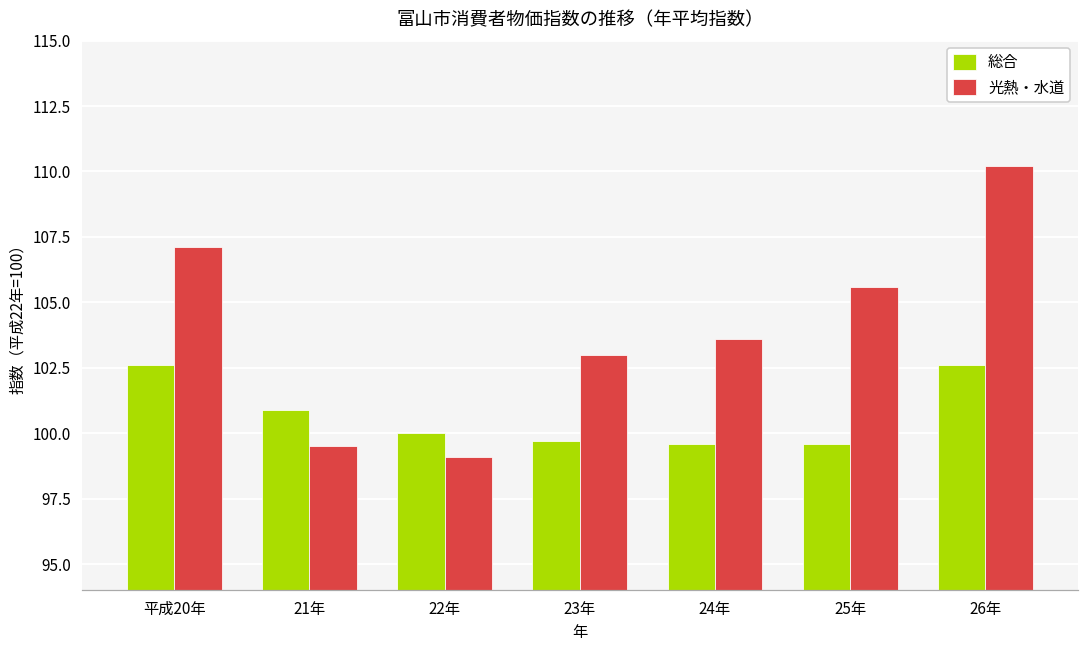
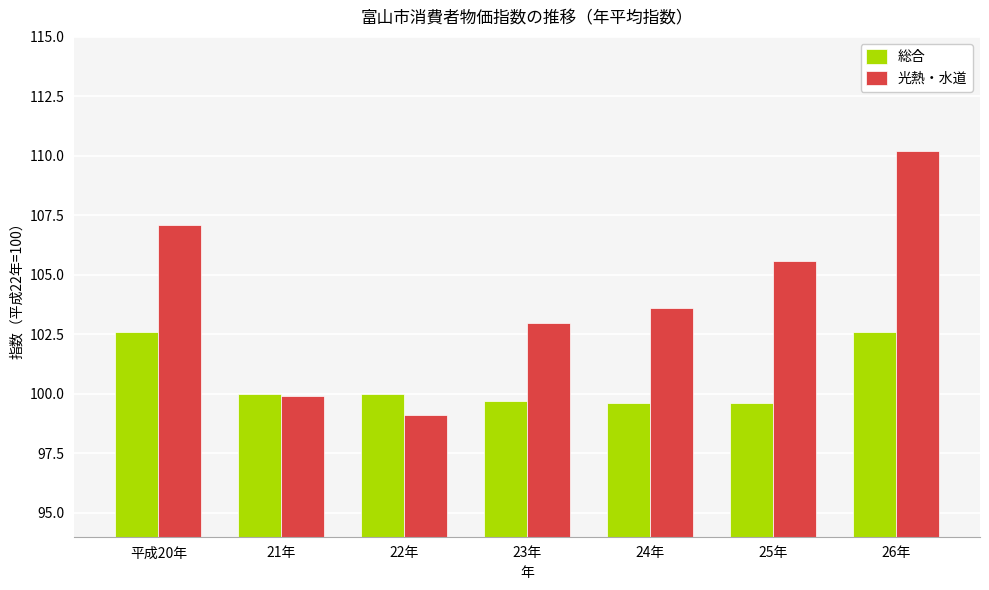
総合, 21年: 100.9 -> 100.0
光熱・水道, 21年: 99.5 -> 99.9
